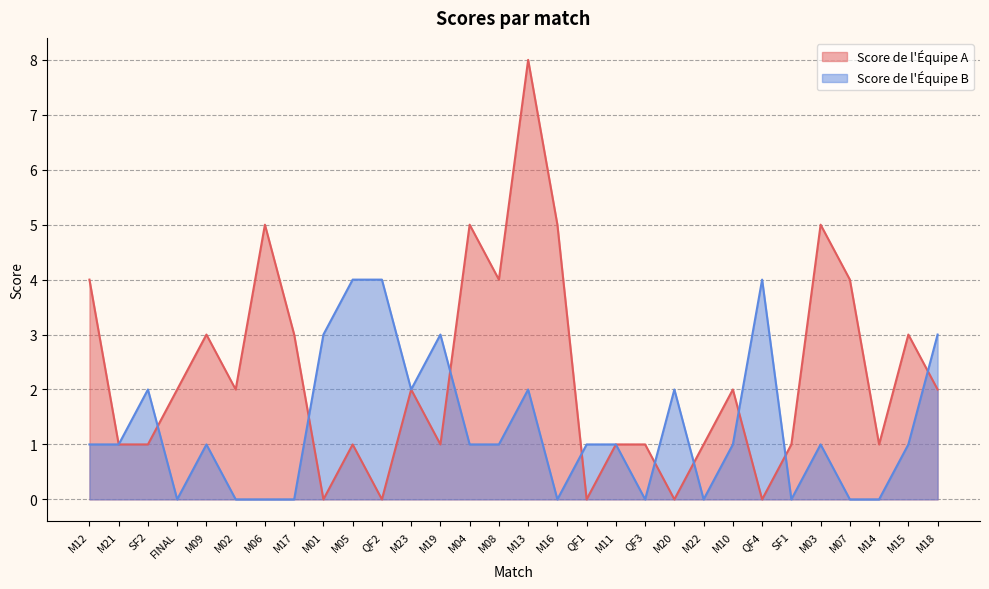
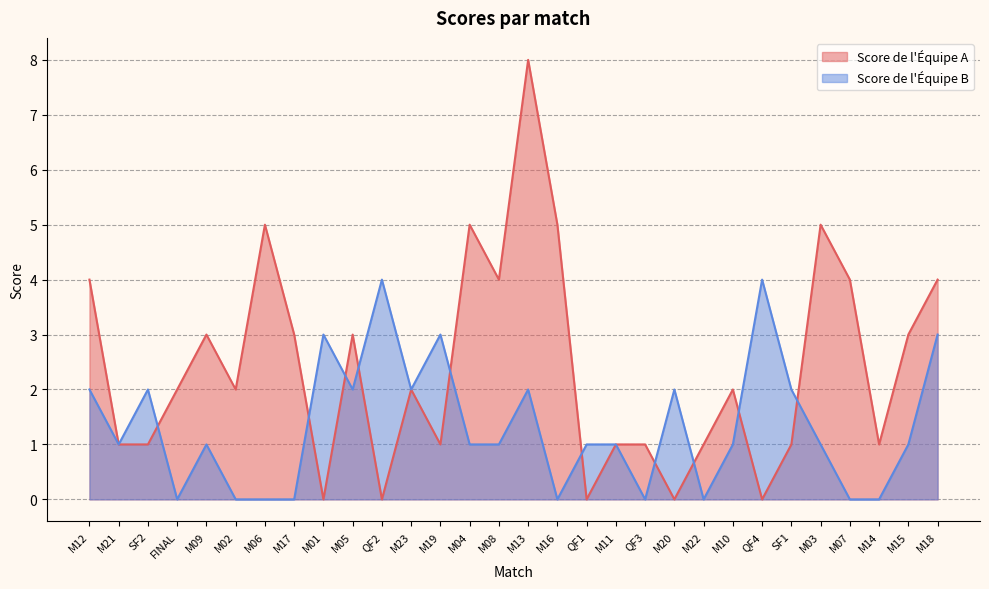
Score de l'Équipe B, M12: 1 -> 2
Score de l'Équipe A, M05: 1 -> 3
Score de l'Équipe B, M05: 4 -> 2
Score de l'Équipe B, SF1: 0 -> 2
Score de l'Équipe A, M18: 2 -> 4
